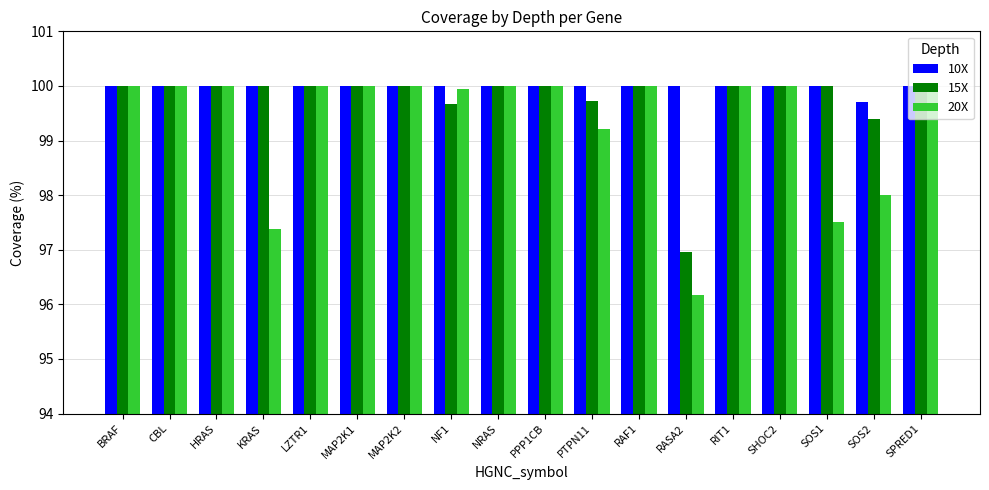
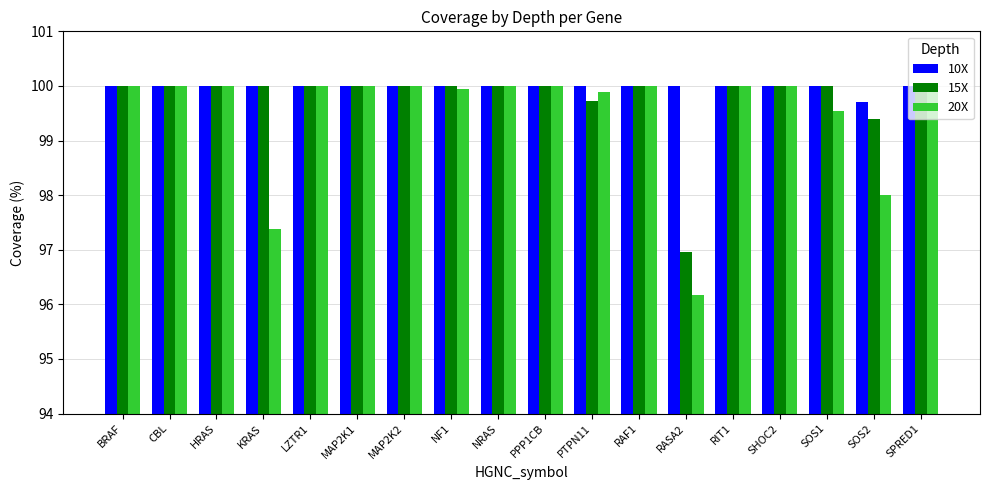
15X, NF1: 99.7 -> 100.0
20X, PTPN11: 99.2 -> 99.9
20X, SOS1: 97.5 -> 99.6
